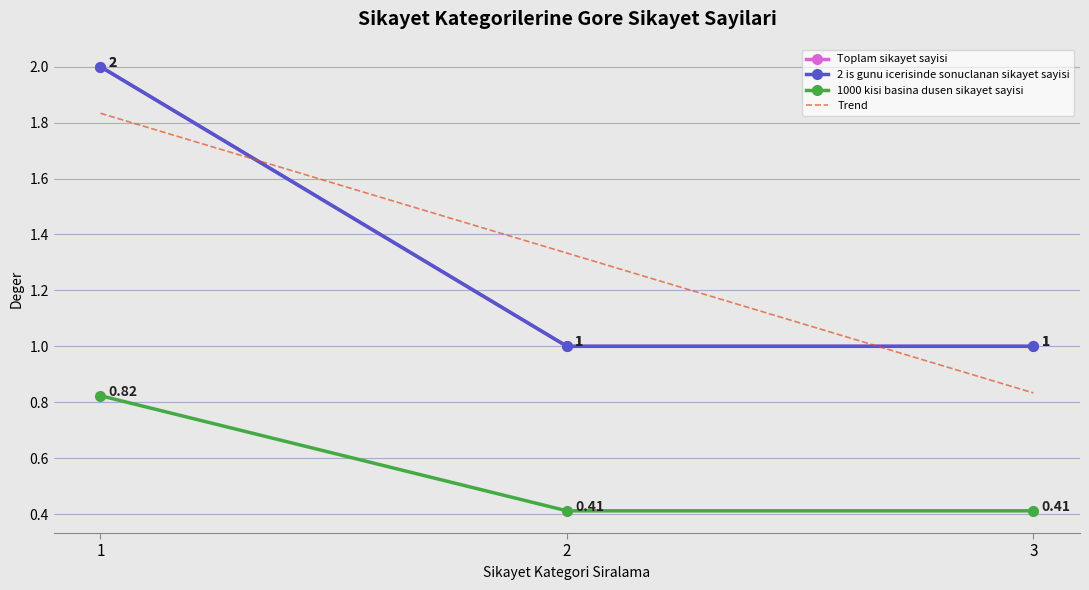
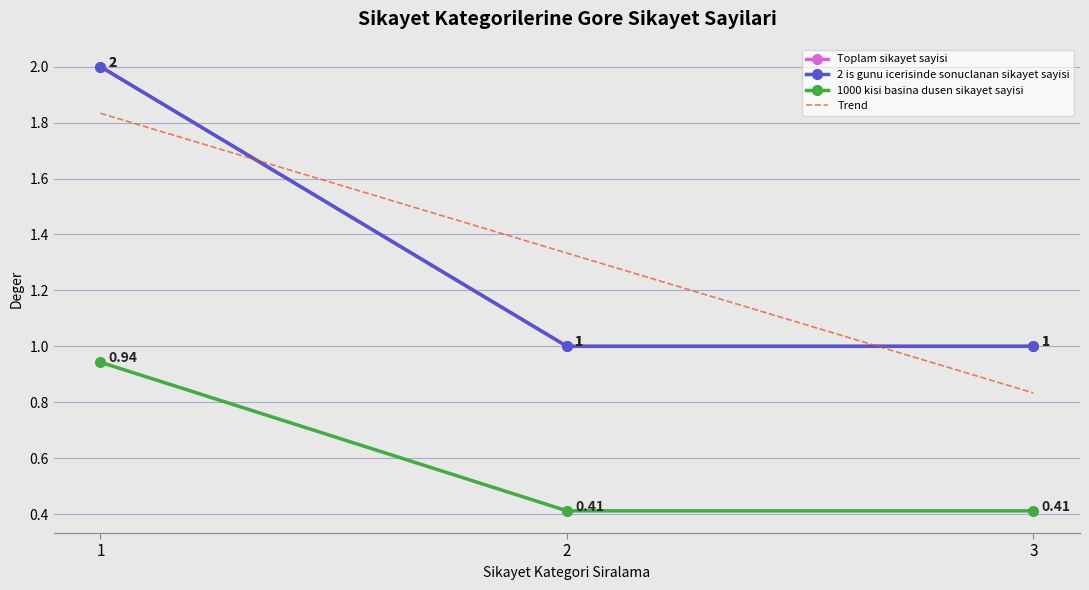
1000 kisi basina dusen sikayet sayisi, 1: 0.82 -> 0.94
